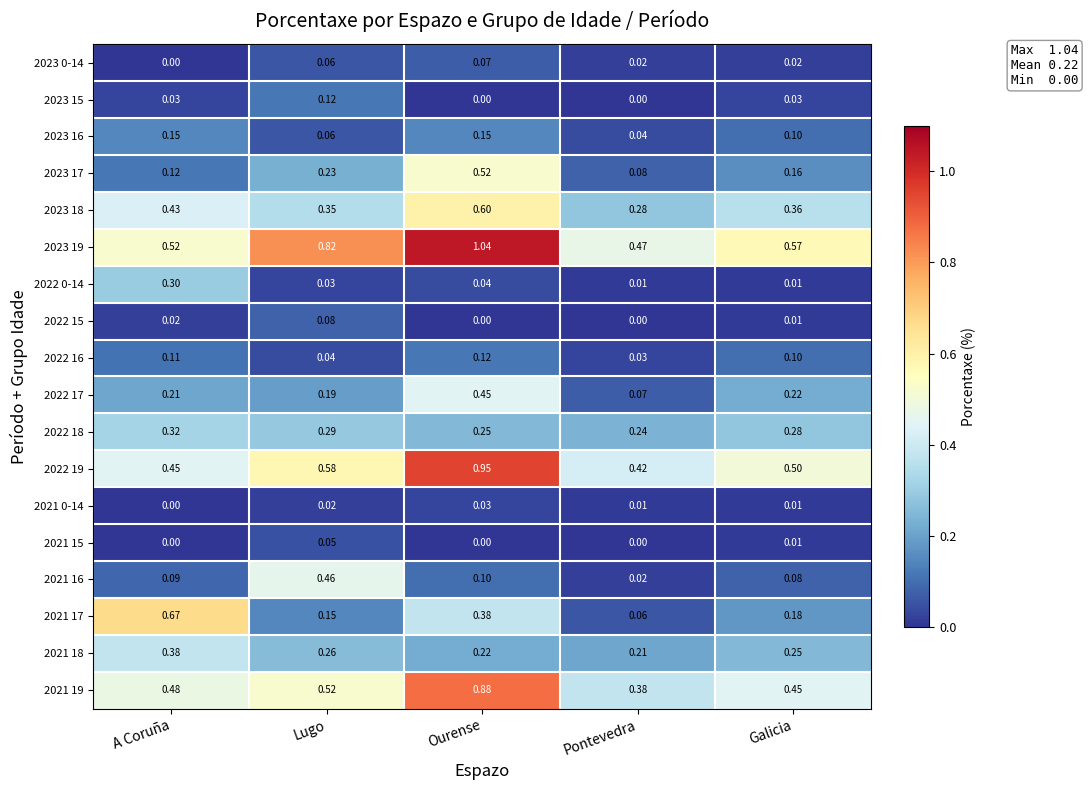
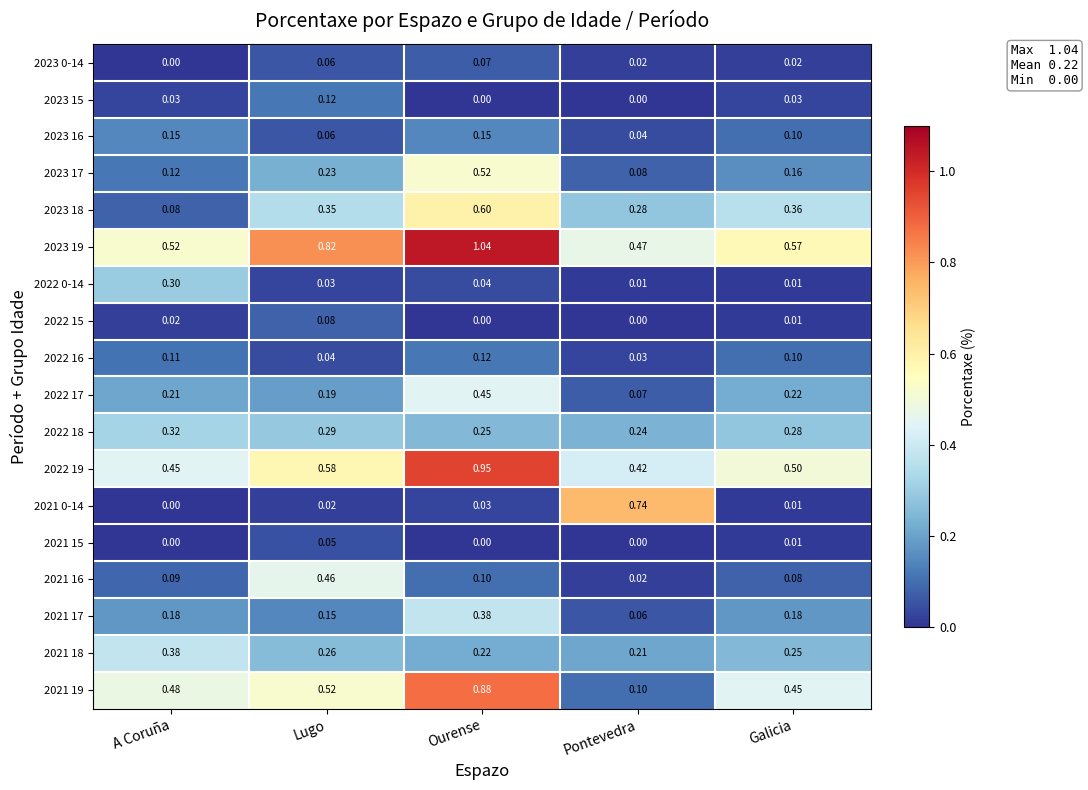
2023 18, A Coruña: 0.43 -> 0.08
2021 0-14, Pontevedra: 0.01 -> 0.74
2021 17, A Coruña: 0.67 -> 0.18
2021 19, Pontevedra: 0.38 -> 0.10
